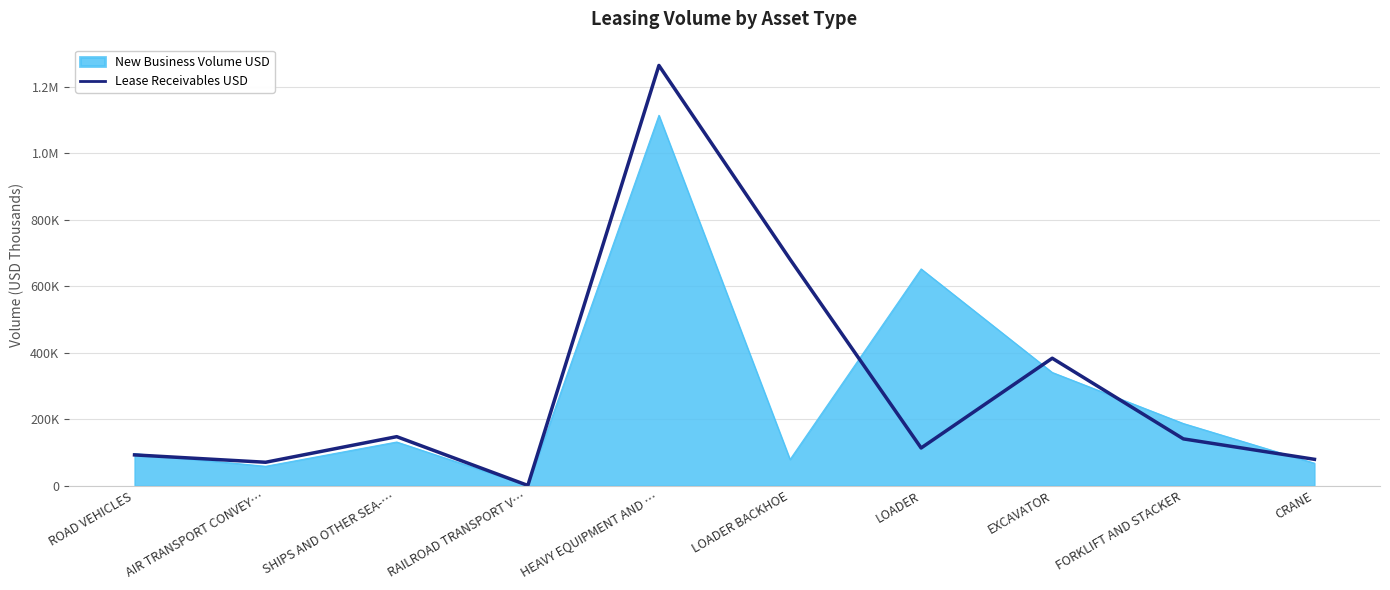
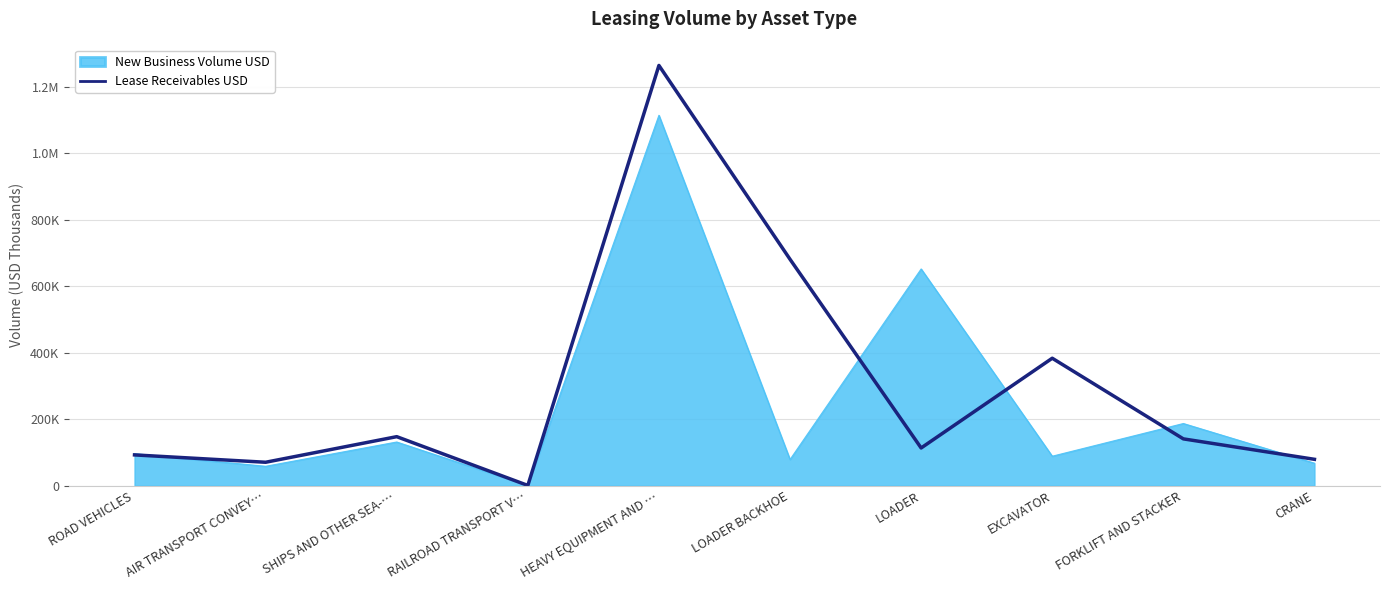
New Business Volume USD, EXCAVATOR: 340000 -> 90000
